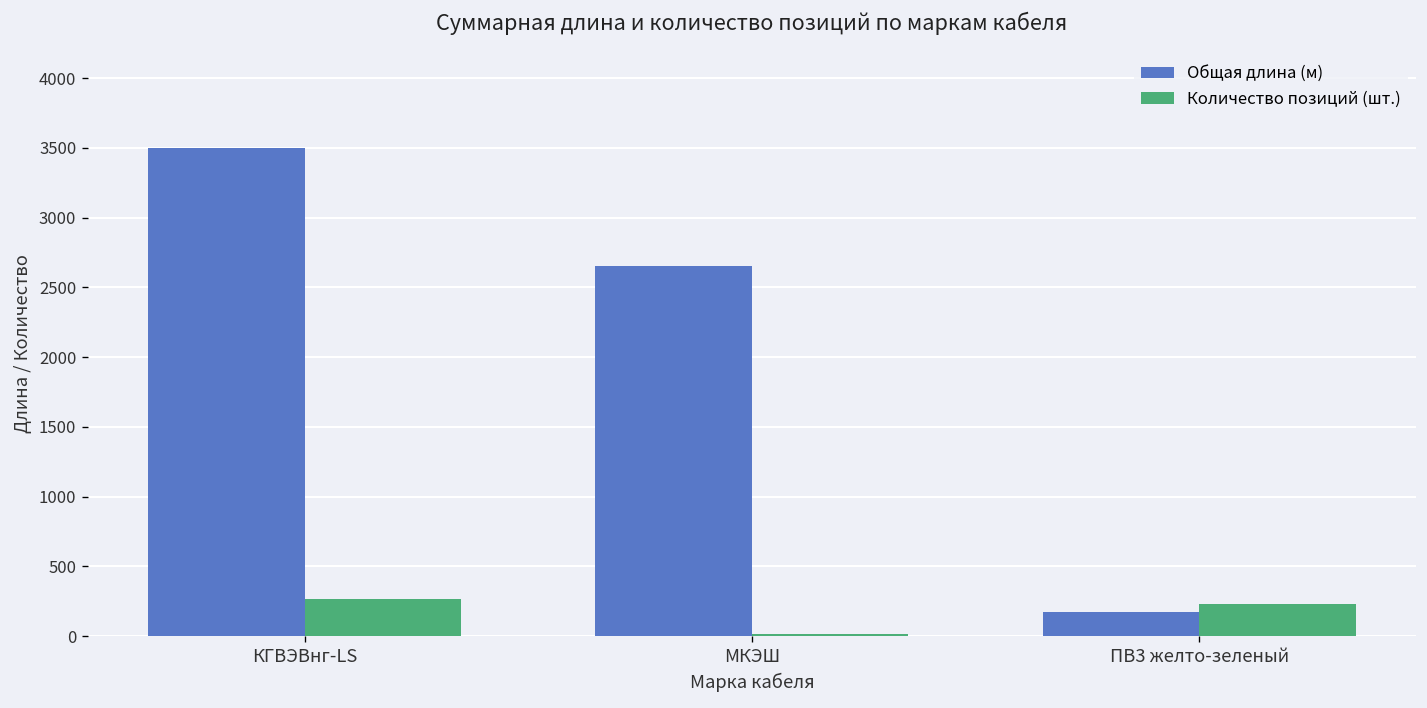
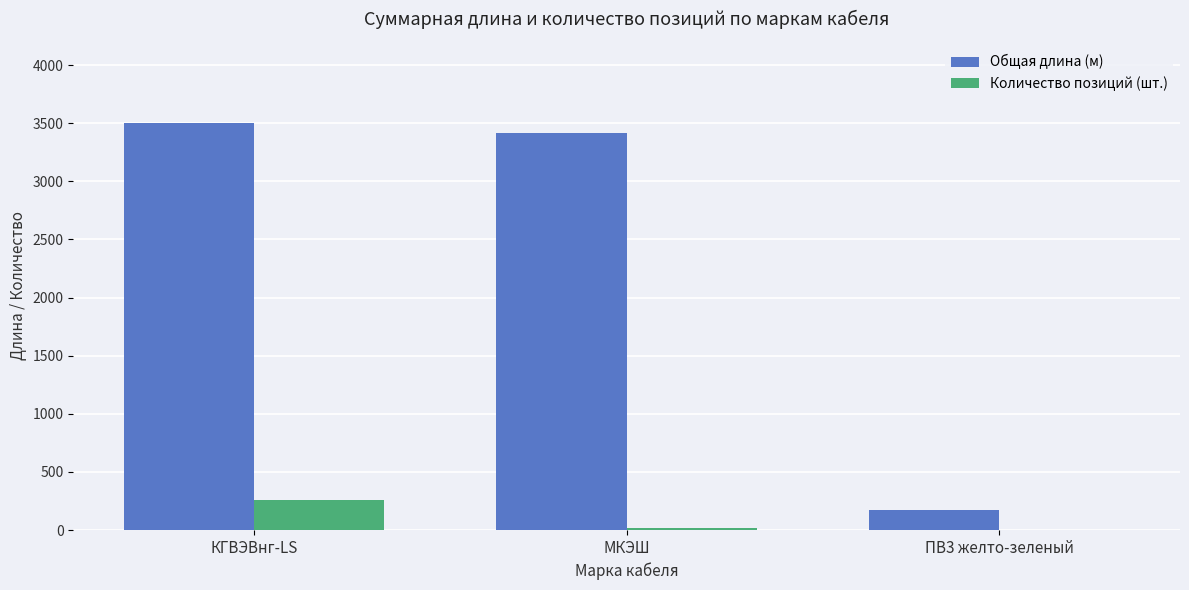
Общая длина (м), МКЭШ: 2650 -> 3420
Количество позиций (шт.), ПВ3 желто-зеленый: 230 -> 0
